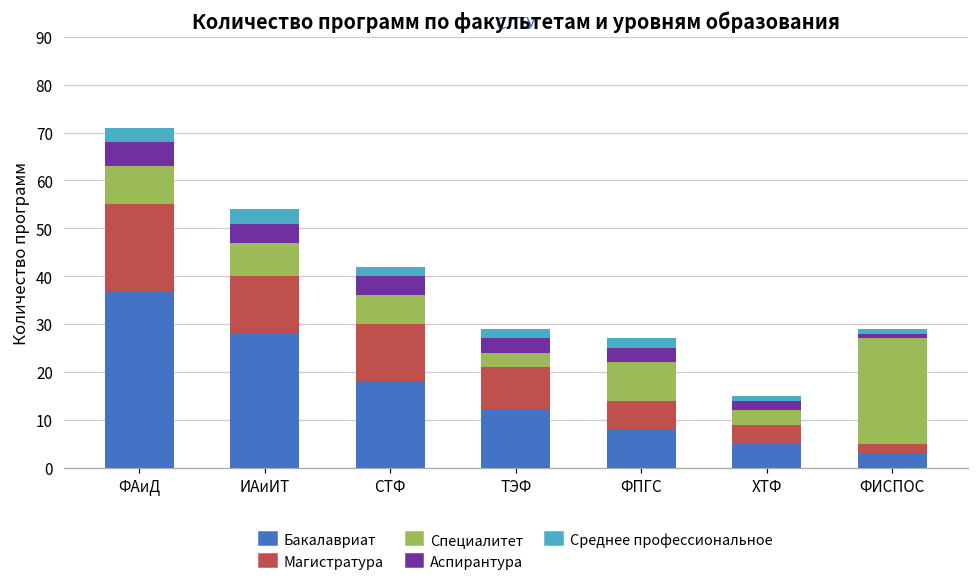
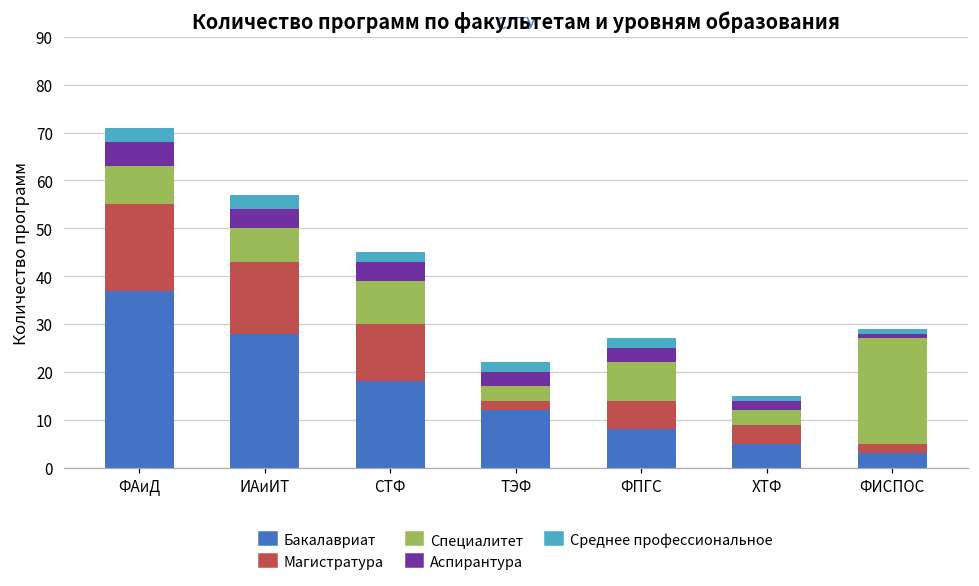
Магистратура, ИАиИТ: 12 -> 15
Специалитет, СТФ: 6 -> 9
Магистратура, ТЭФ: 9 -> 2
